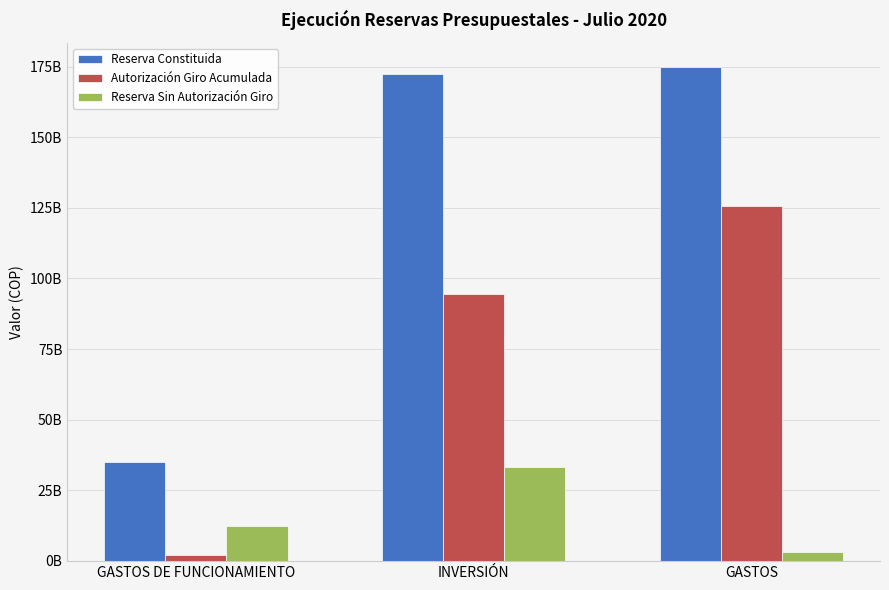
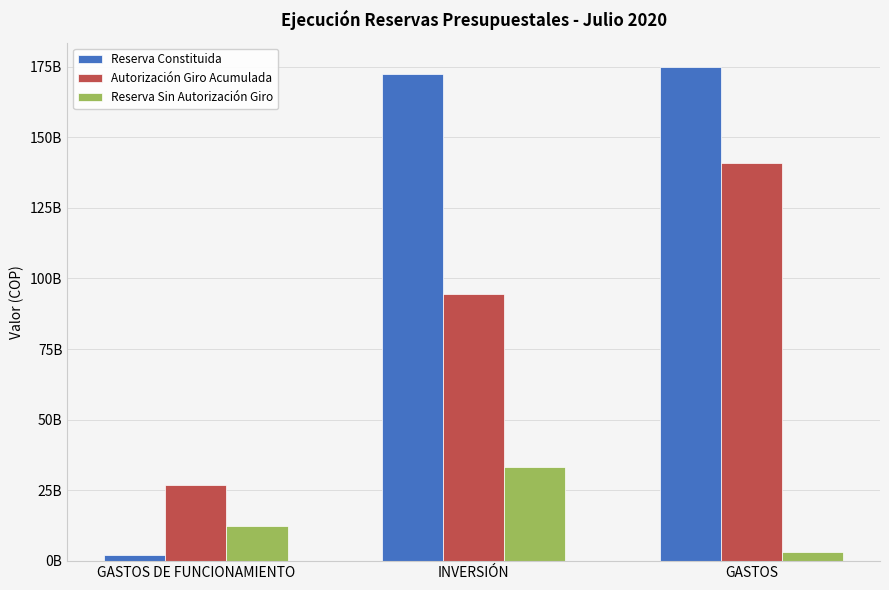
Reserva Constituida, GASTOS DE FUNCIONAMIENTO: 35000000000 -> 2000000000
Autorización Giro Acumulada, GASTOS DE FUNCIONAMIENTO: 2000000000 -> 27000000000
Autorización Giro Acumulada, GASTOS: 126000000000 -> 141000000000
